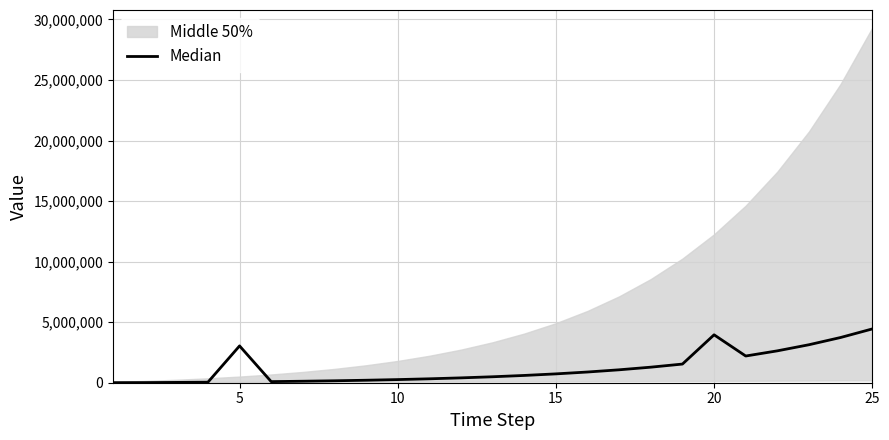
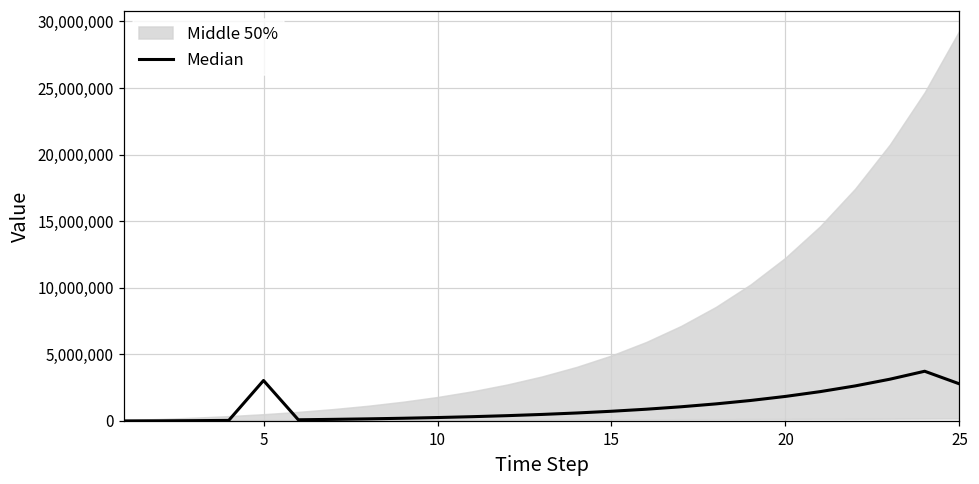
Median, 20: 4,000,000 -> 1,800,000
Median, 25: 4,400,000 -> 2,800,000
